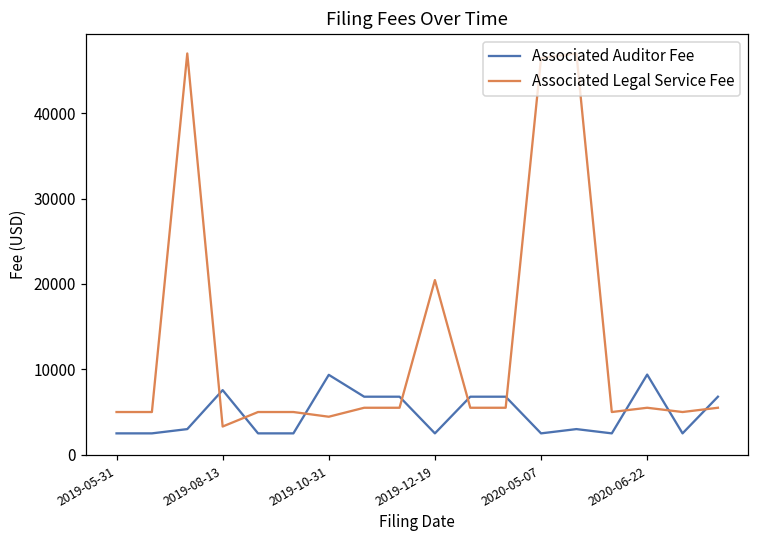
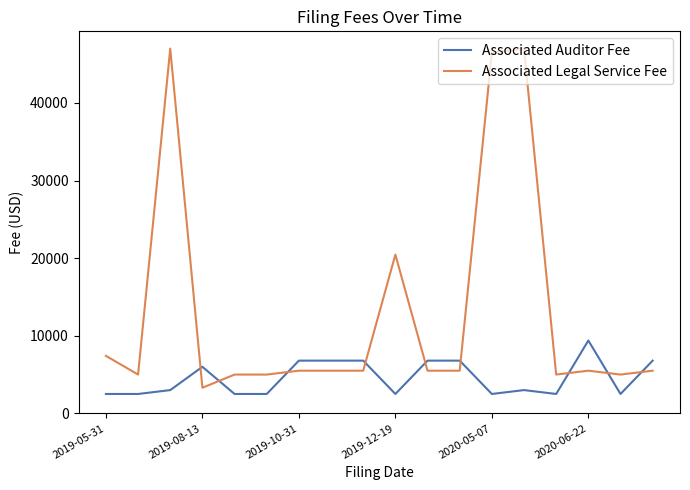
Associated Legal Service Fee, 2019-05-31: 5000 -> 7000
Associated Auditor Fee, 2019-08-13: 8000 -> 6000
Associated Auditor Fee, 2019-10-31: 9000 -> 7000
Associated Legal Service Fee, 2019-10-31: 4000 -> 6000
